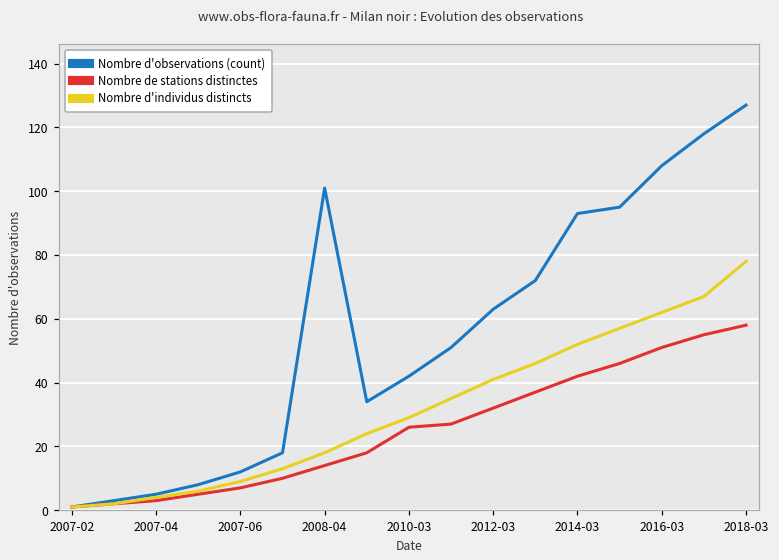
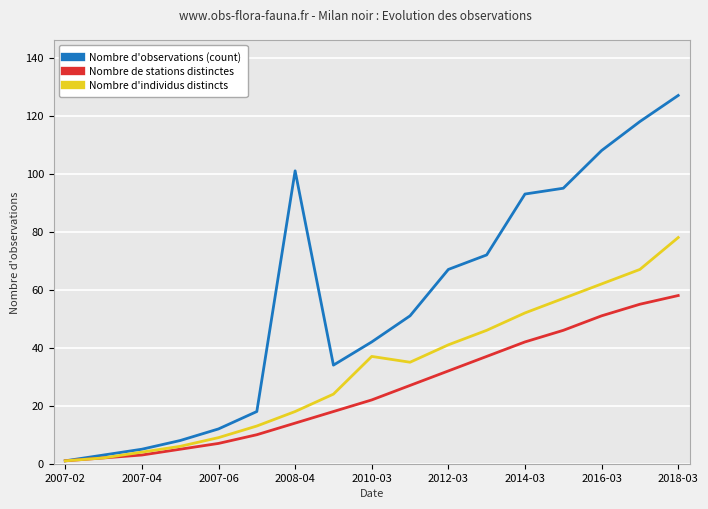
Nombre de stations distinctes, 2010-03: 26 -> 22
Nombre d'individus distincts, 2010-03: 29 -> 37
Nombre d'observations (count), 2012-03: 63 -> 67
